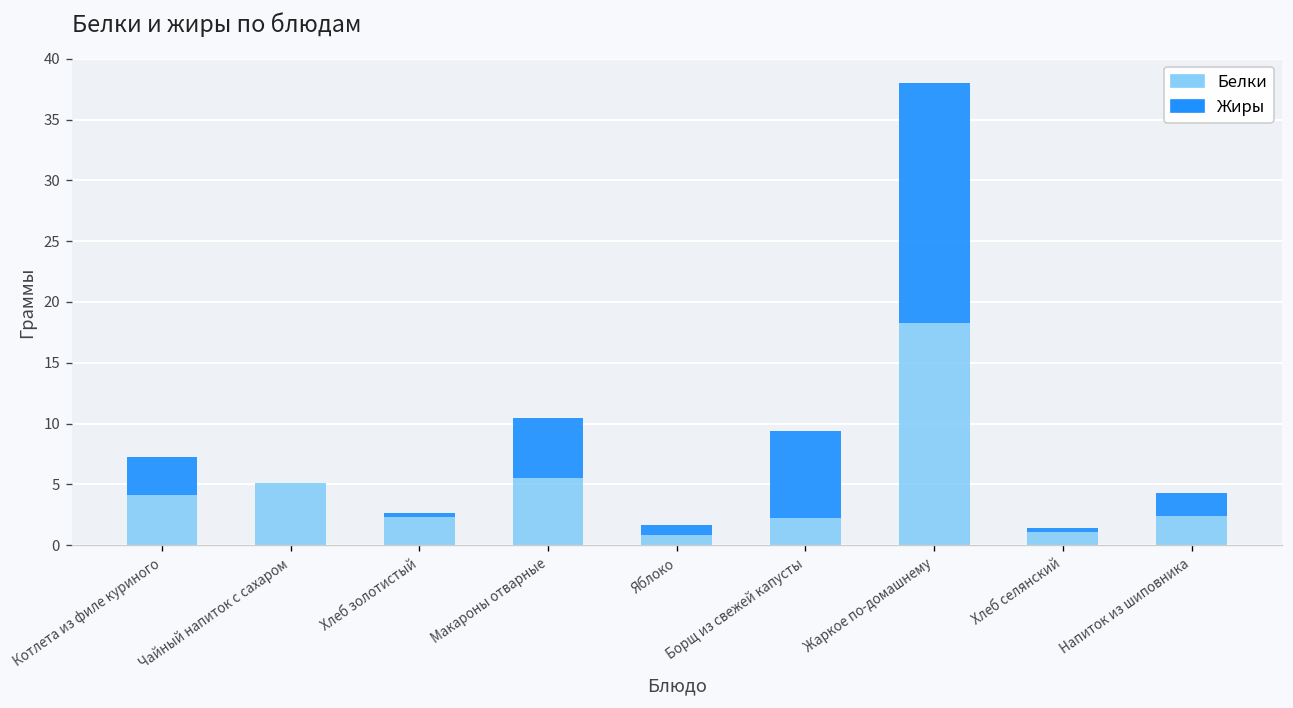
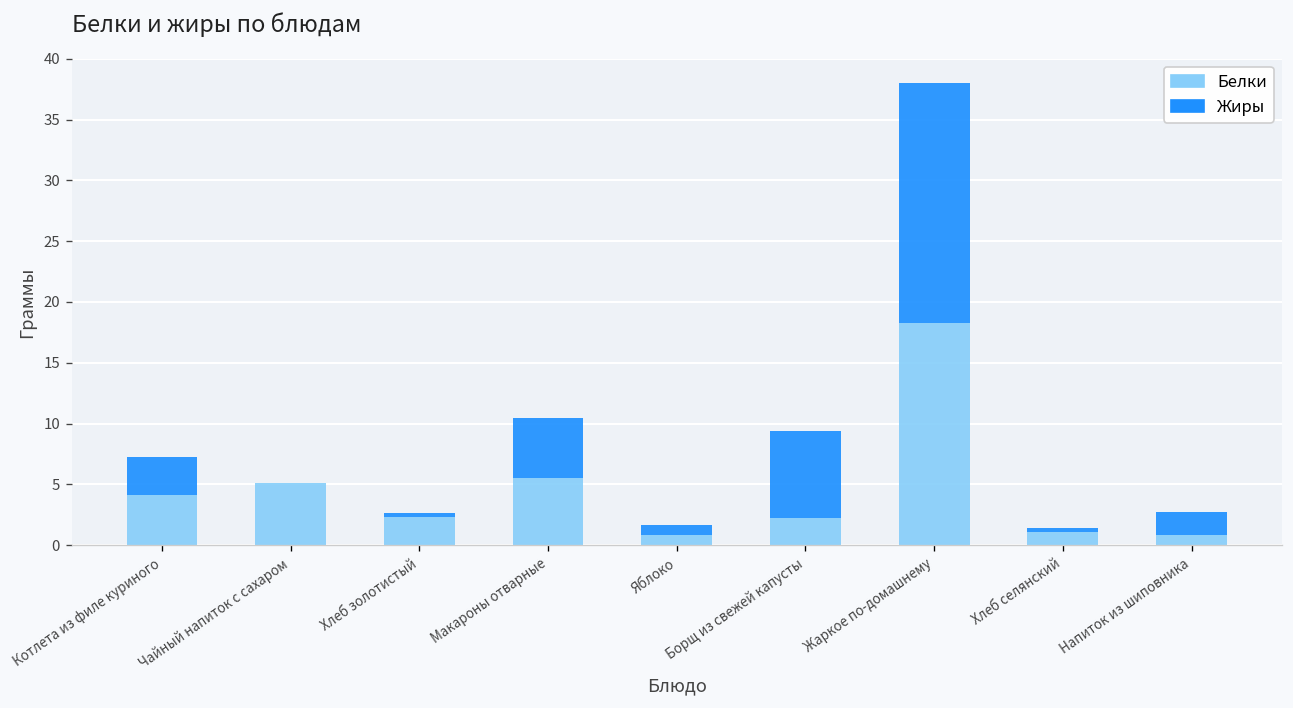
Белки, Напиток из шиповника: 2.4 -> 0.8
